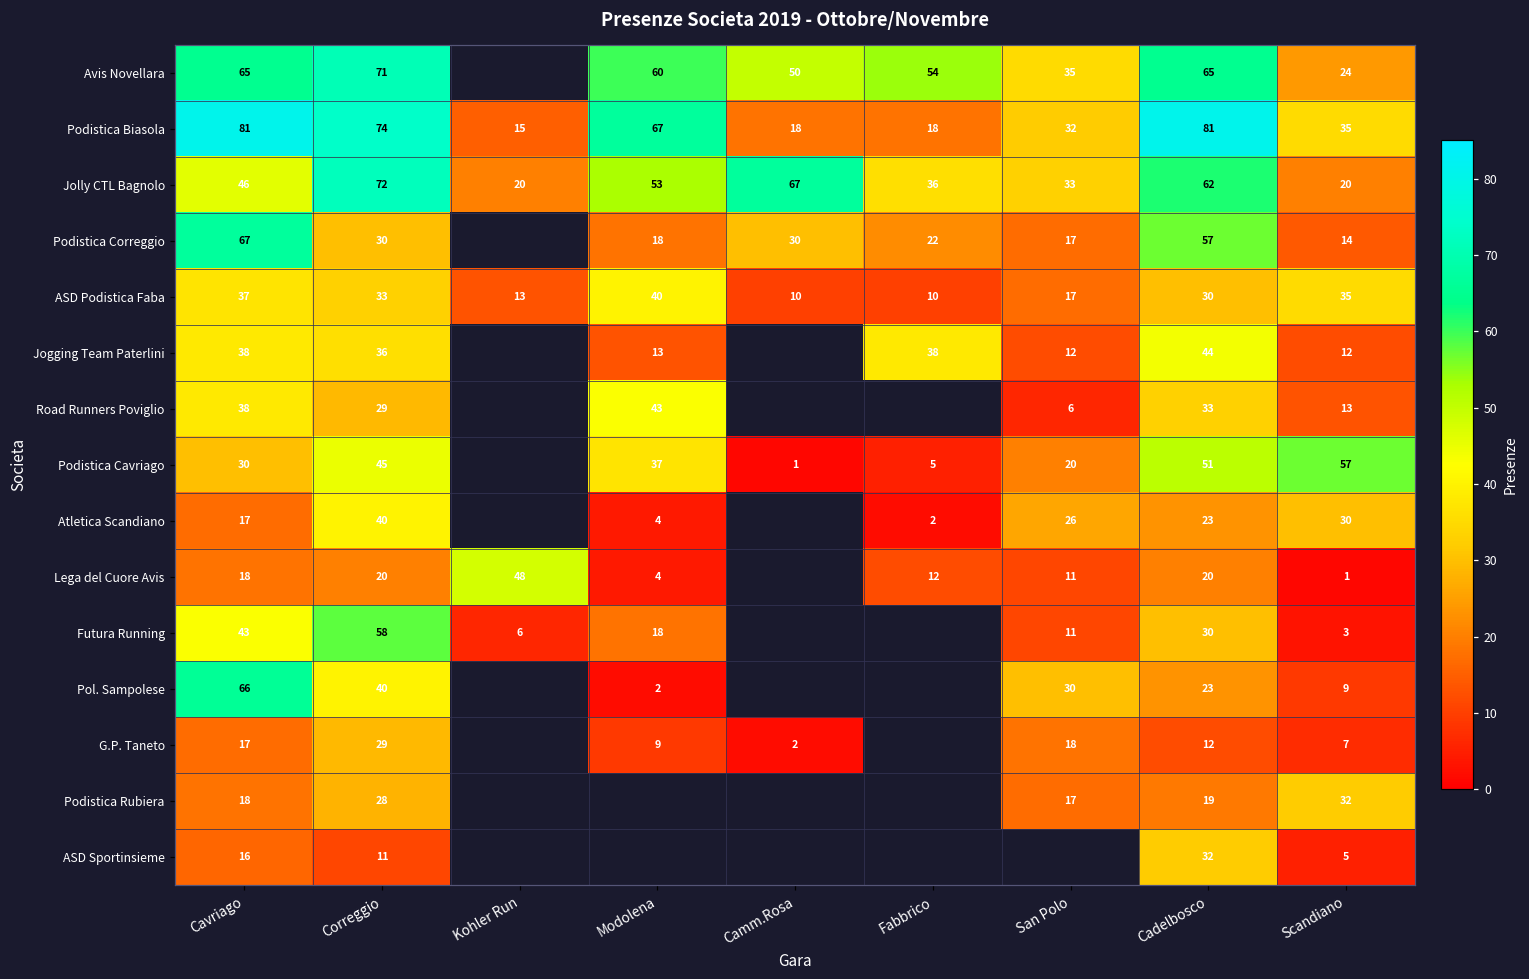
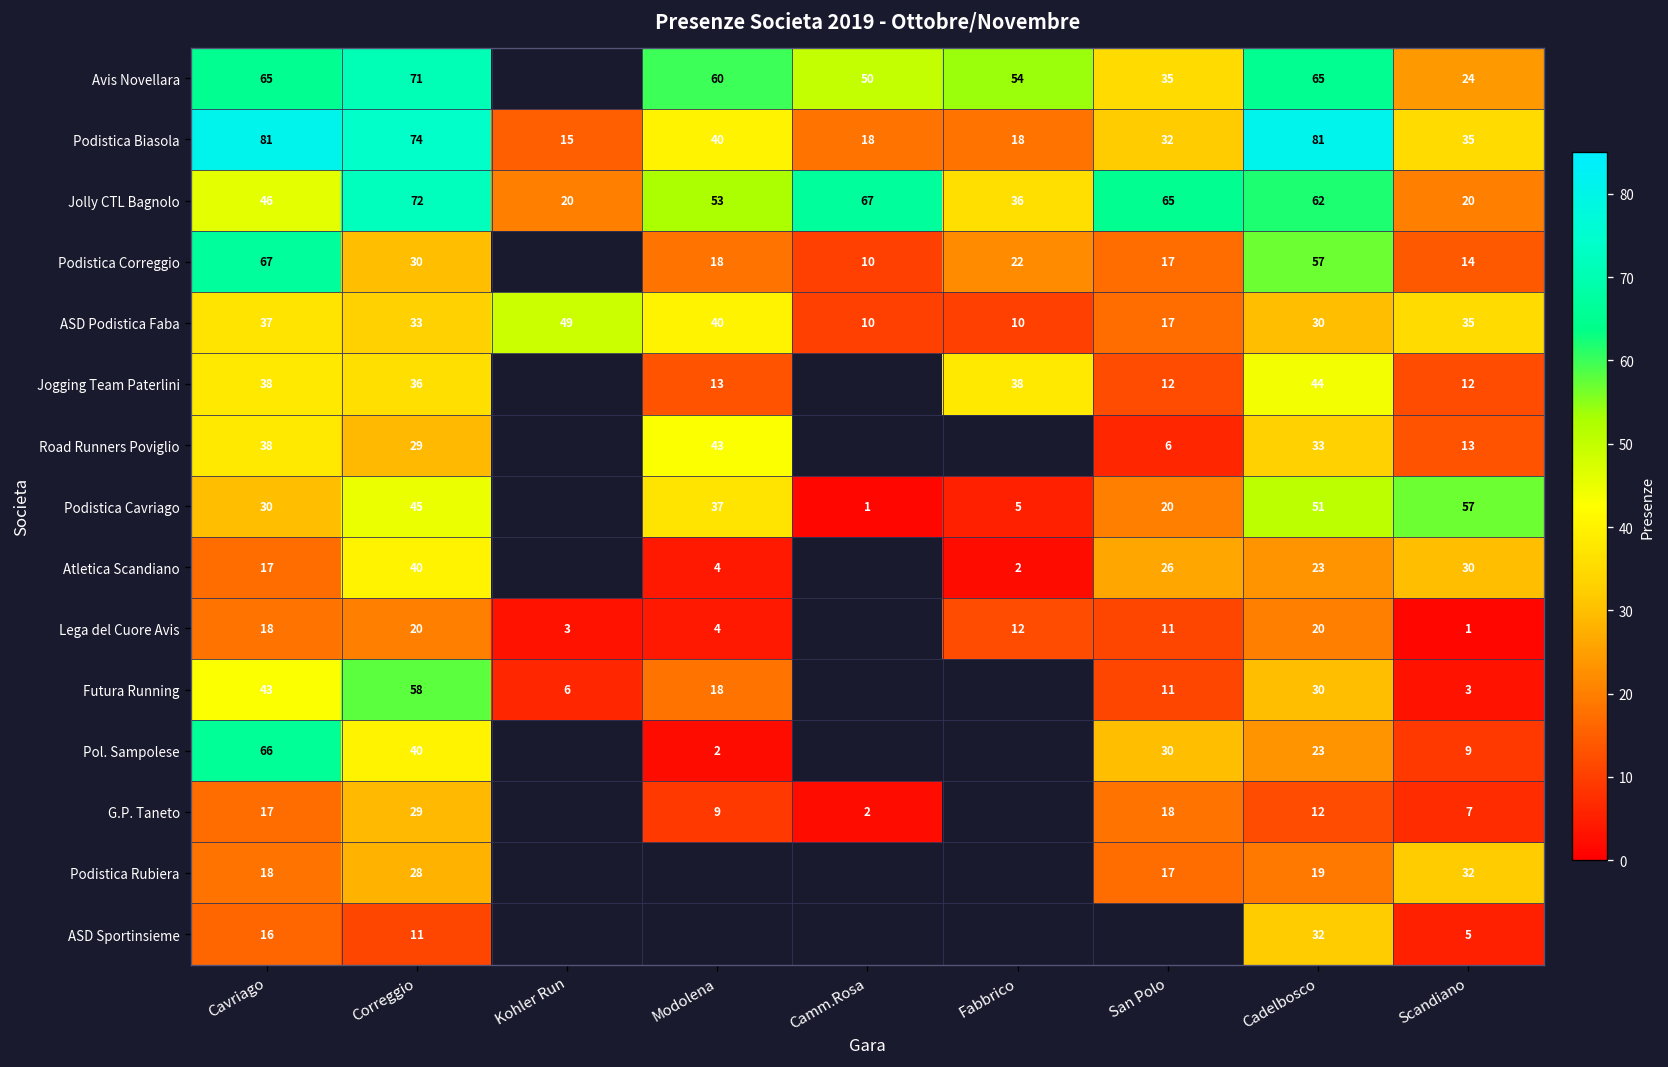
Podistica Biasola, Modolena: 67 -> 40
Jolly CTL Bagnolo, San Polo: 33 -> 65
Podistica Correggio, Camm.Rosa: 30 -> 10
ASD Podistica Faba, Kohler Run: 13 -> 49
Lega del Cuore Avis, Kohler Run: 48 -> 3
